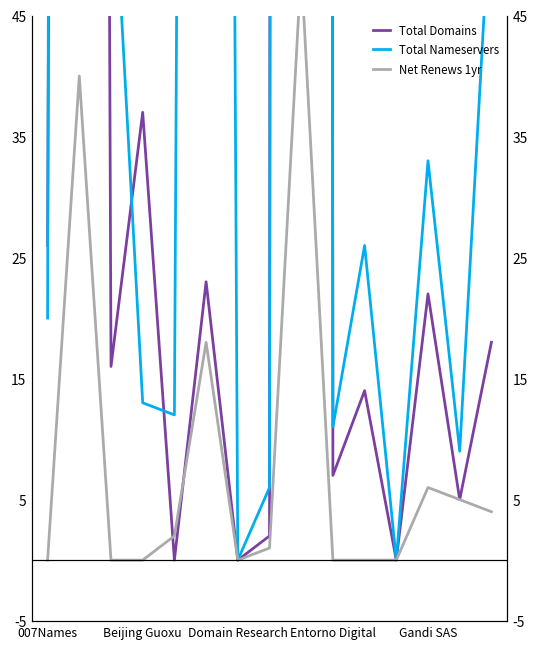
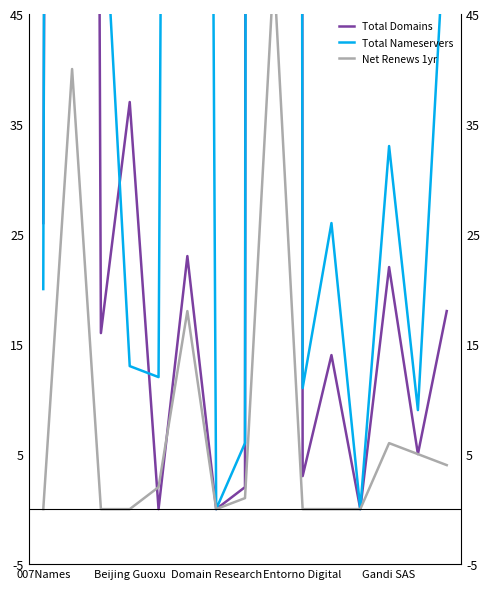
Total Domains, Entorno Digital: 7 -> 3
